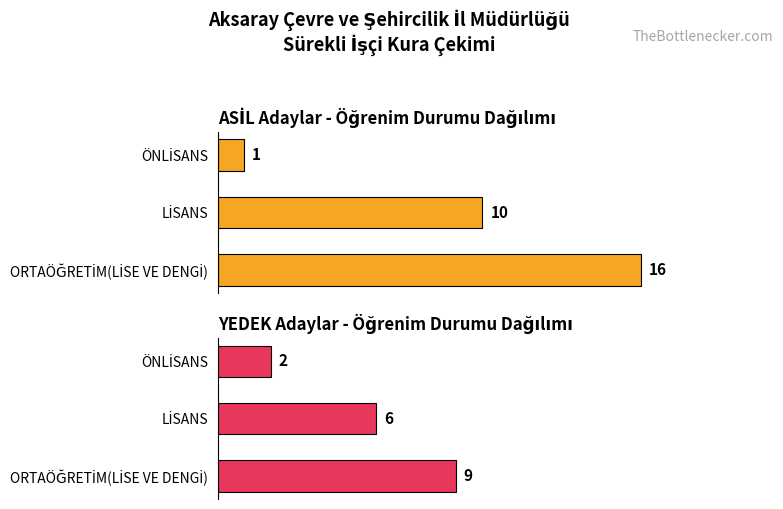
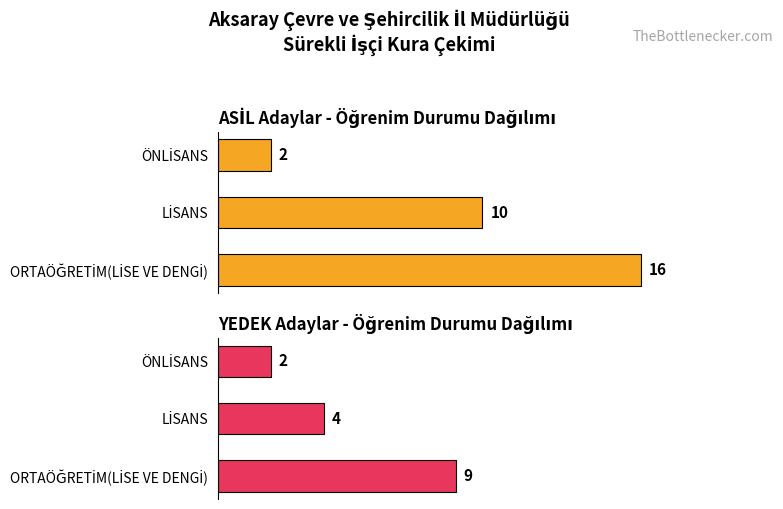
ASİL Adaylar - Öğrenim Durumu Dağılımı, ÖNLİSANS: 1 -> 2
YEDEK Adaylar - Öğrenim Durumu Dağılımı, LİSANS: 6 -> 4
